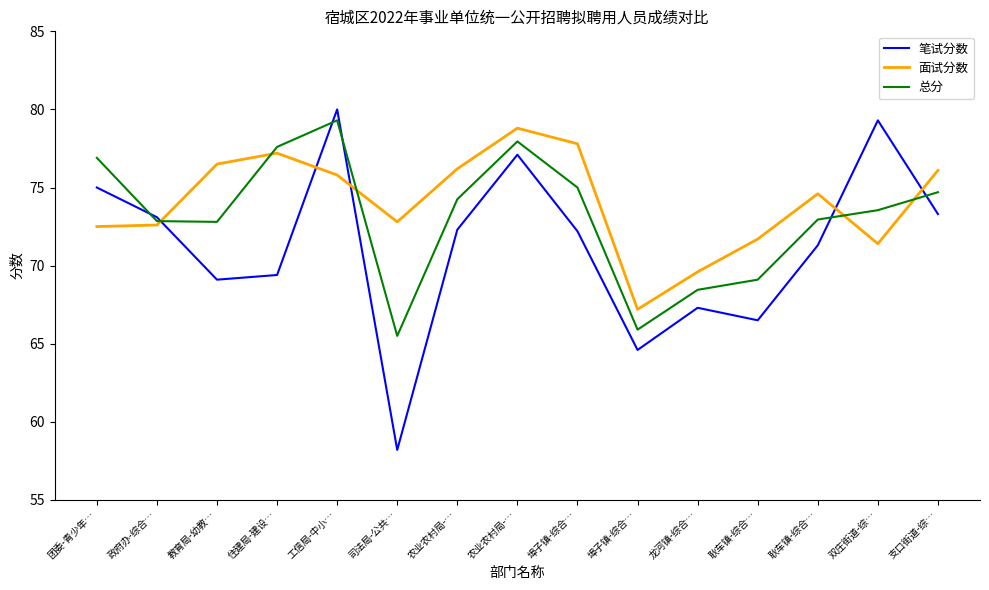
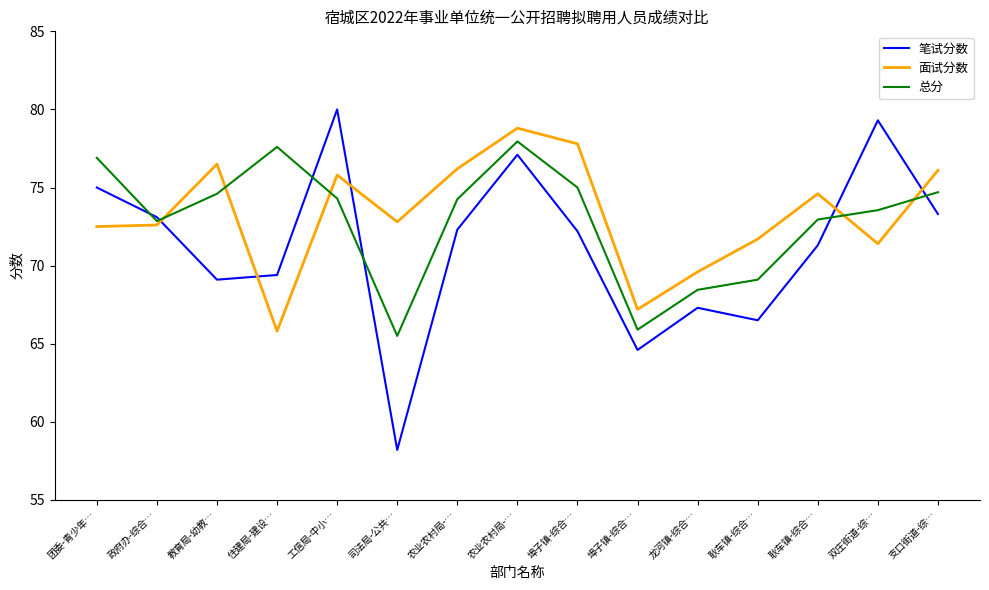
总分, 教育局-幼教…: 72.8 -> 74.6
面试分数, 住建局-建设…: 77.2 -> 65.8
总分, 工信局-中小…: 79.3 -> 74.3
